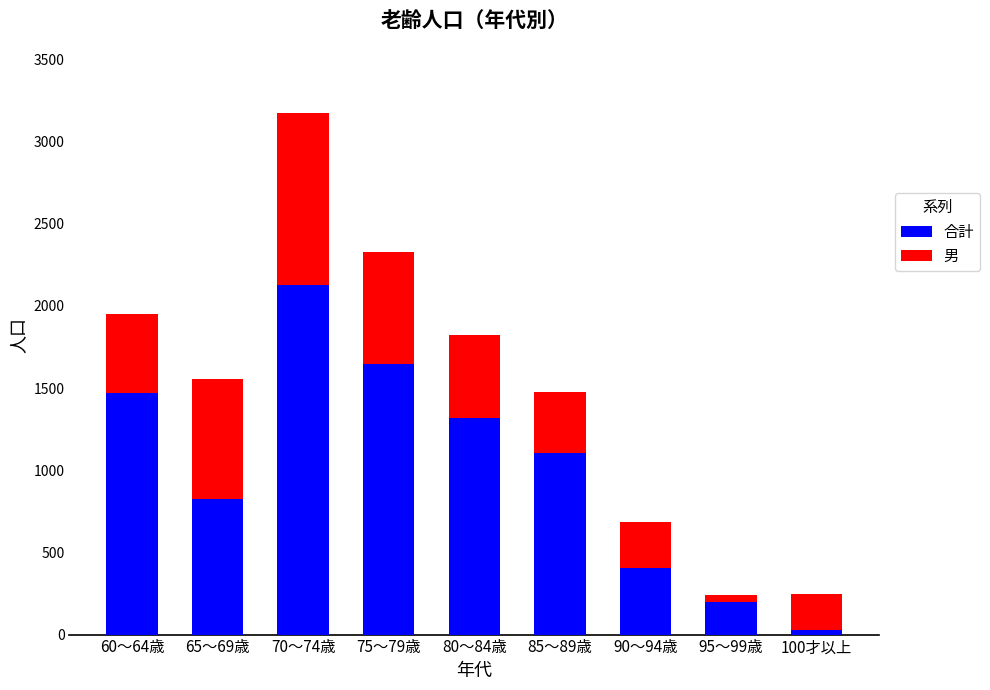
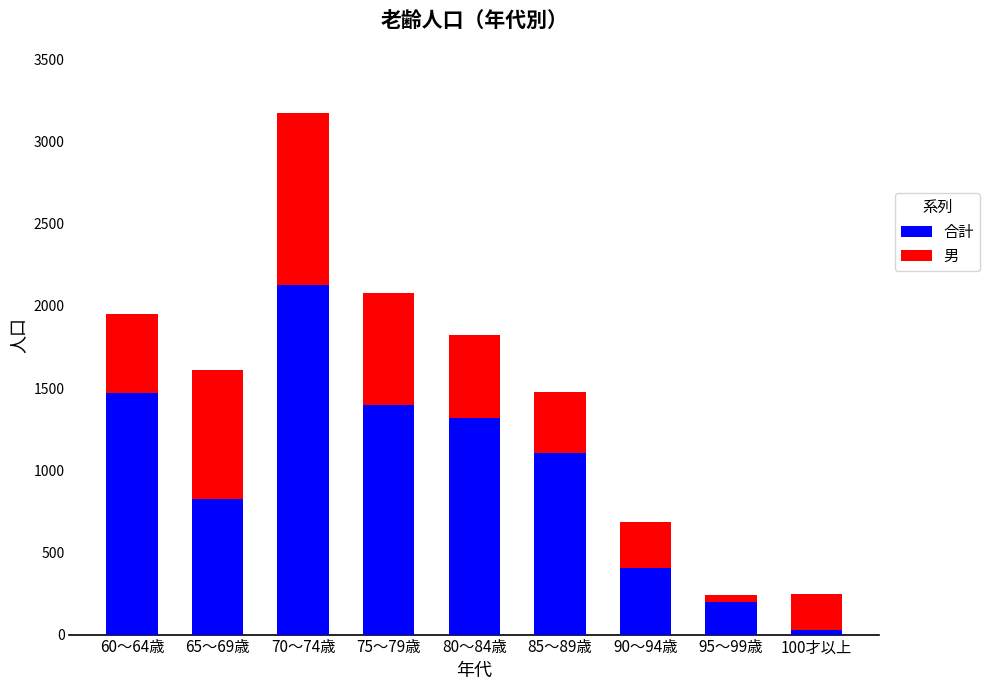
男, 65～69歳: 730 -> 790
合計, 75～79歳: 1640 -> 1400
